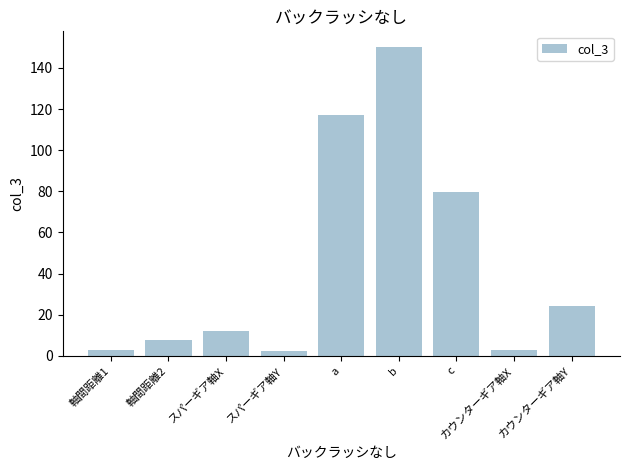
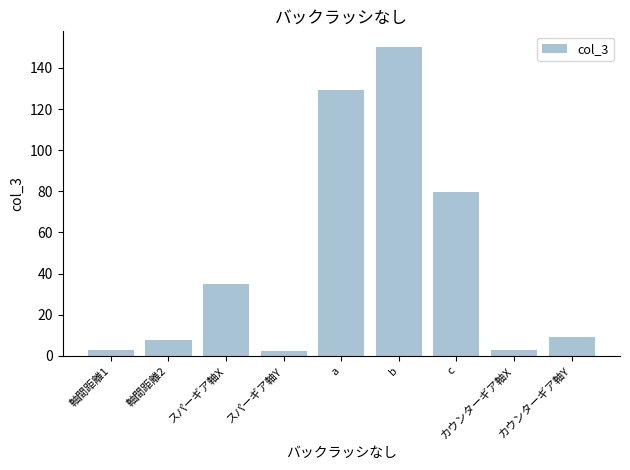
スパーギア軸X: 12 -> 35
a: 117 -> 129
カウンターギア軸Y: 24 -> 9
